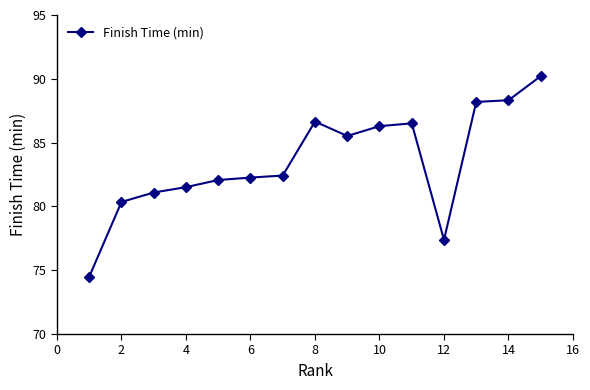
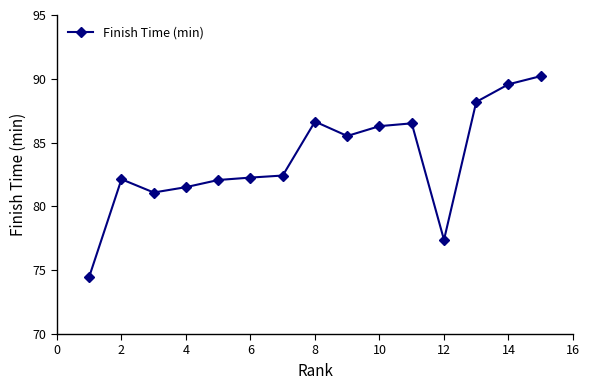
2: 80.4 -> 82.1
14: 88.3 -> 89.6
